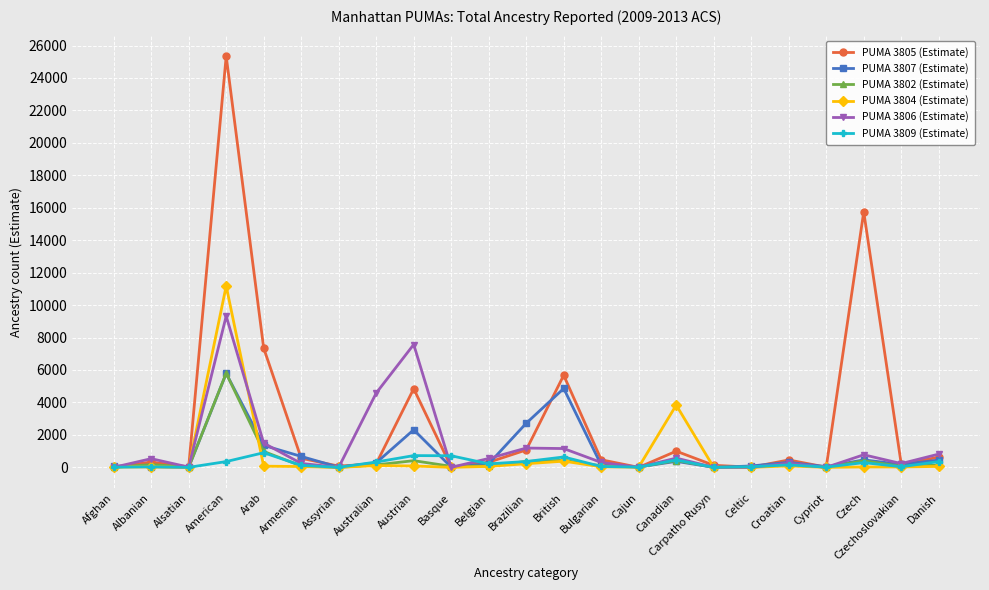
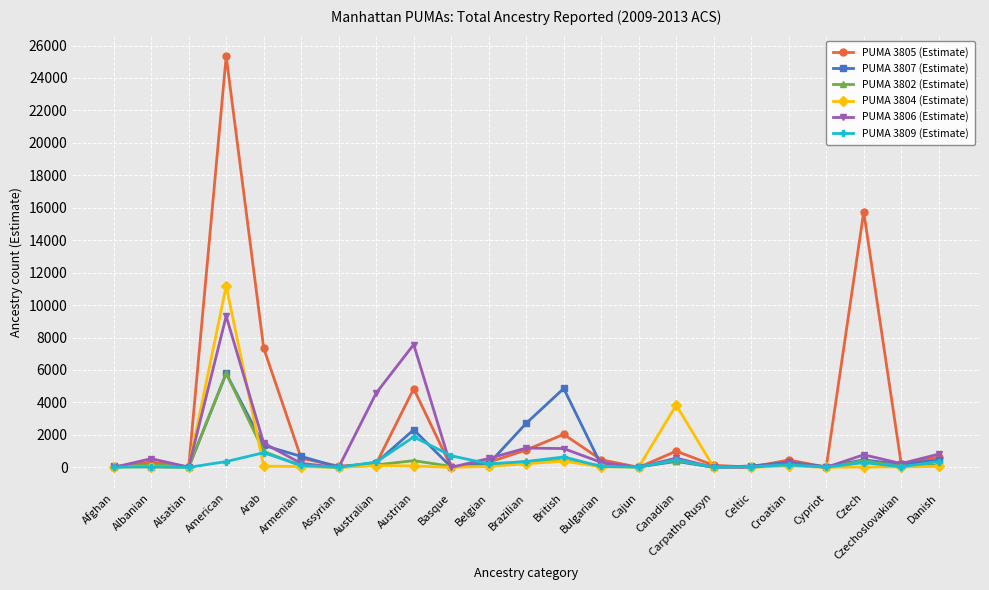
PUMA 3809 (Estimate), Austrian: 700 -> 1900
PUMA 3805 (Estimate), British: 5700 -> 2000
